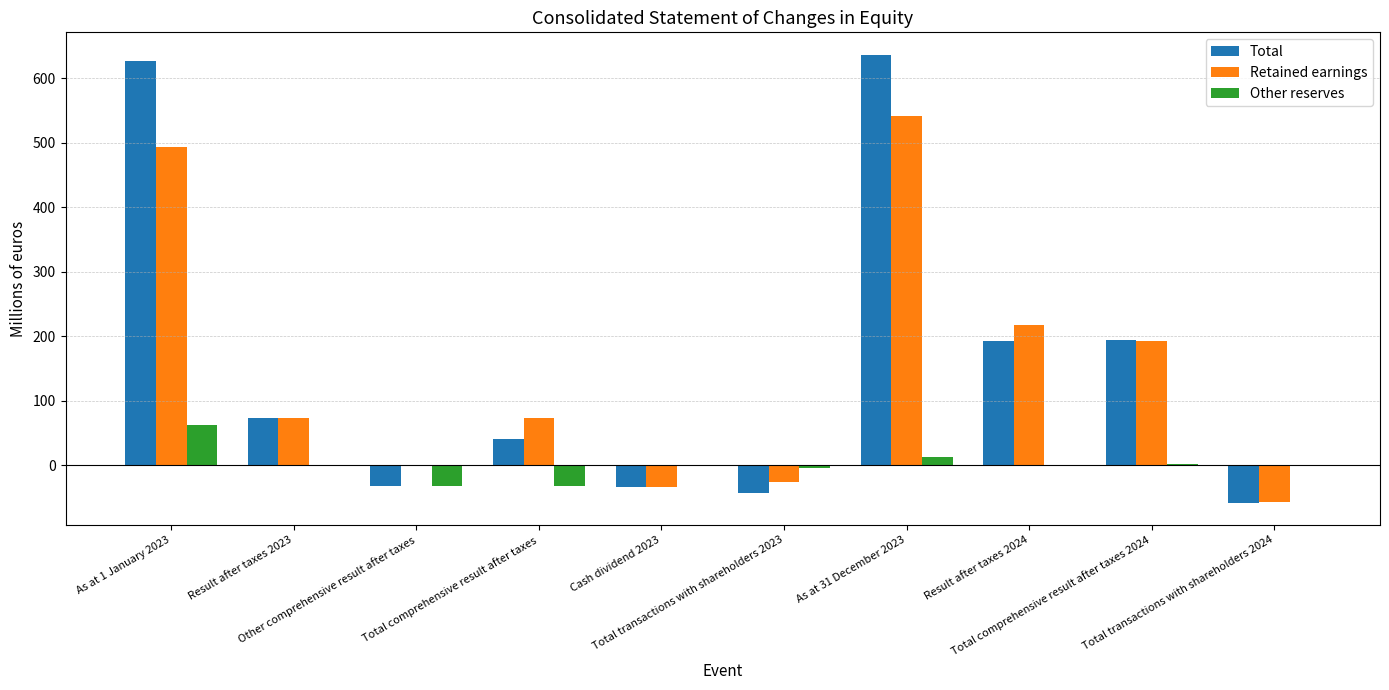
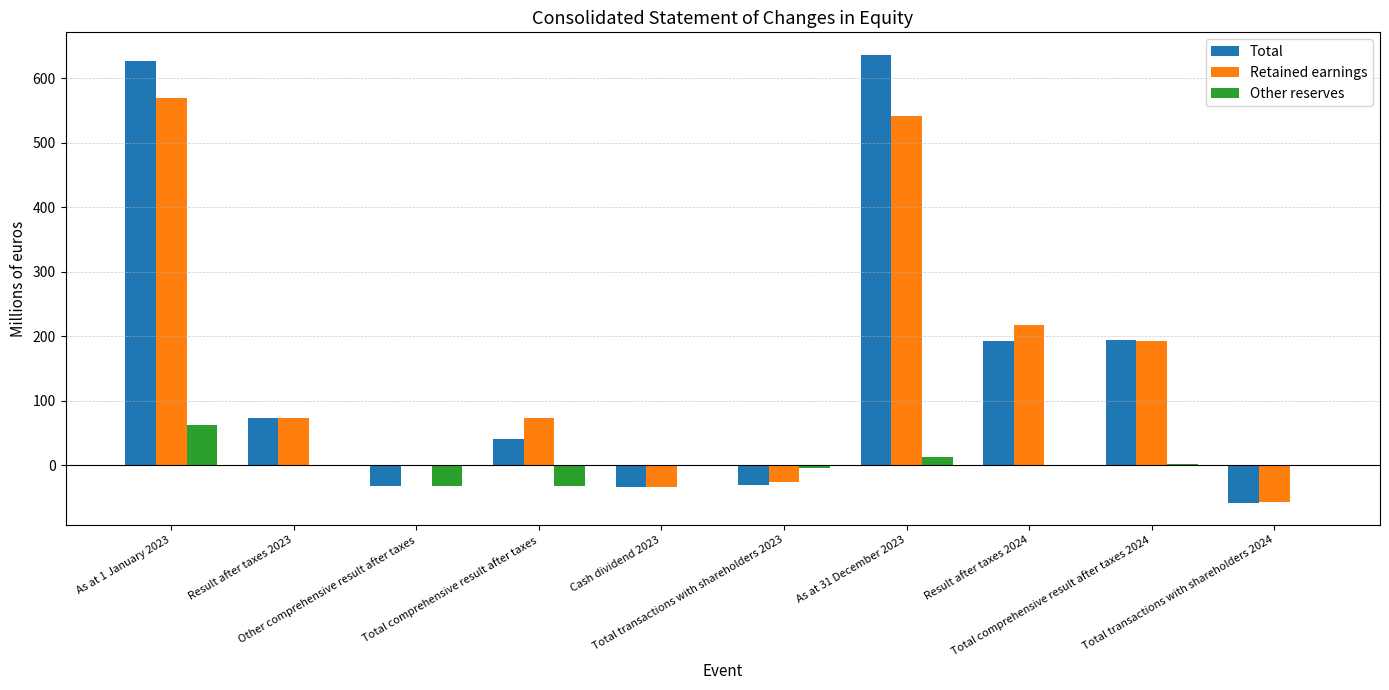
Retained earnings, As at 1 January 2023: 490 -> 570
Total, Total transactions with shareholders 2023: -40 -> -30
